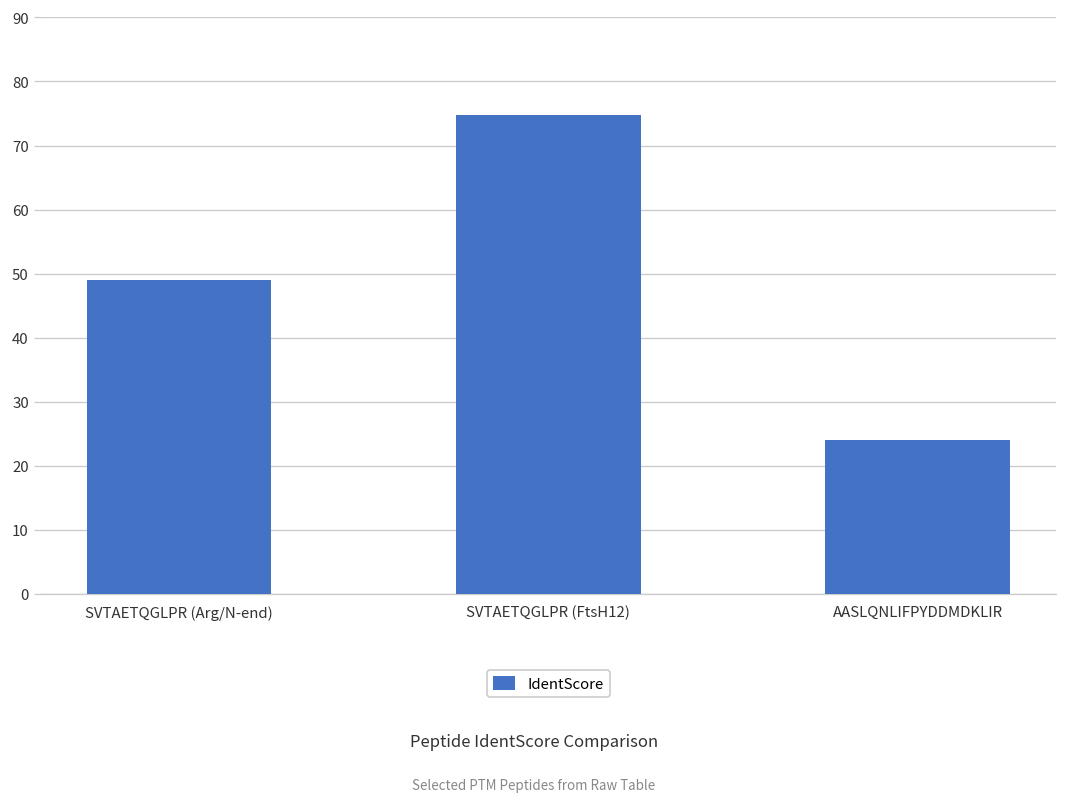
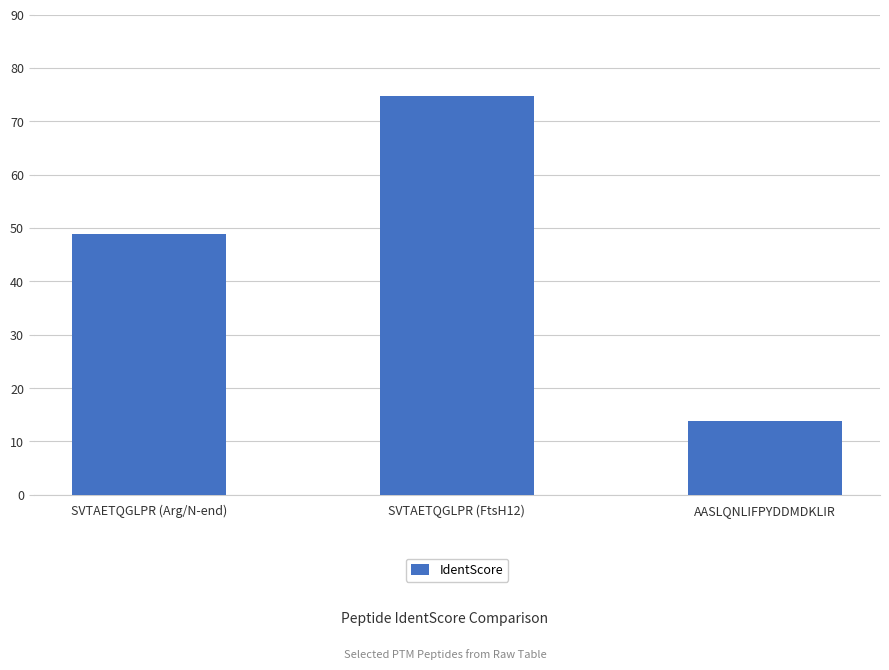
AASLQNLIFPYDDMDKLIR: 24 -> 14
